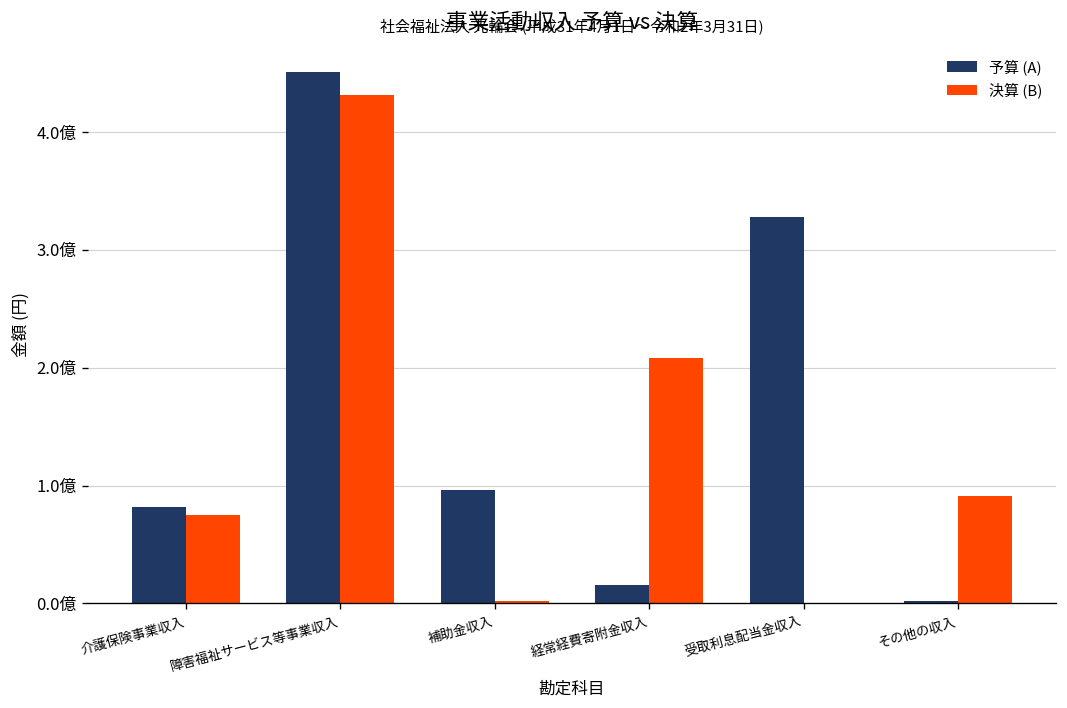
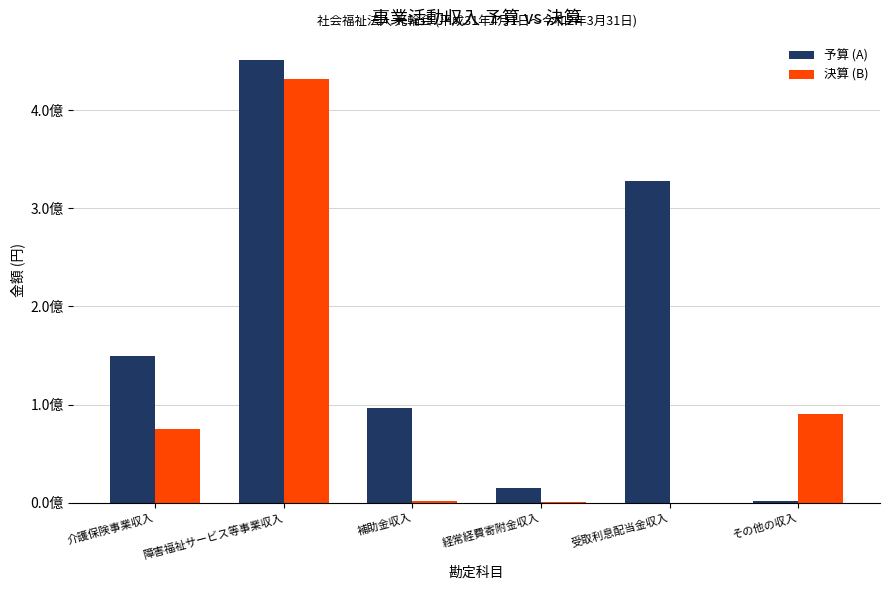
予算 (A), 介護保険事業収入: 0.8億 -> 1.5億
決算 (B), 経常経費寄附金収入: 2.1億 -> 0.0億
